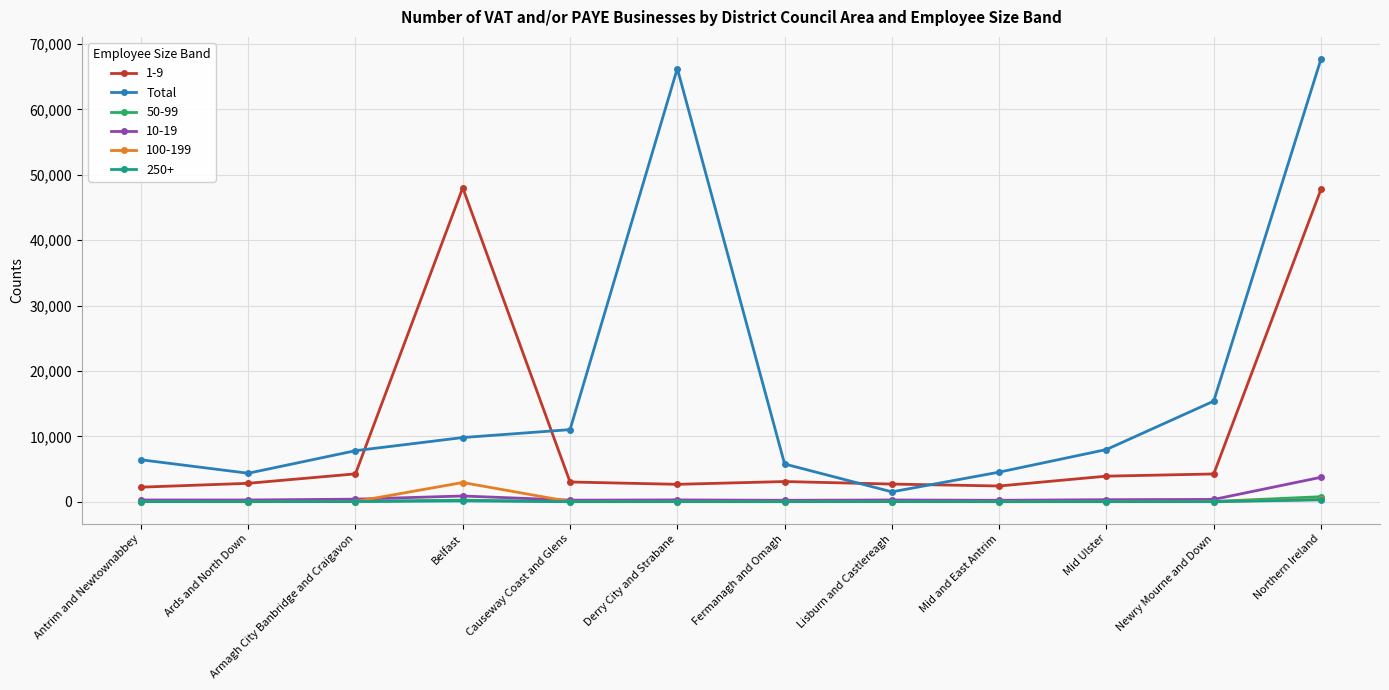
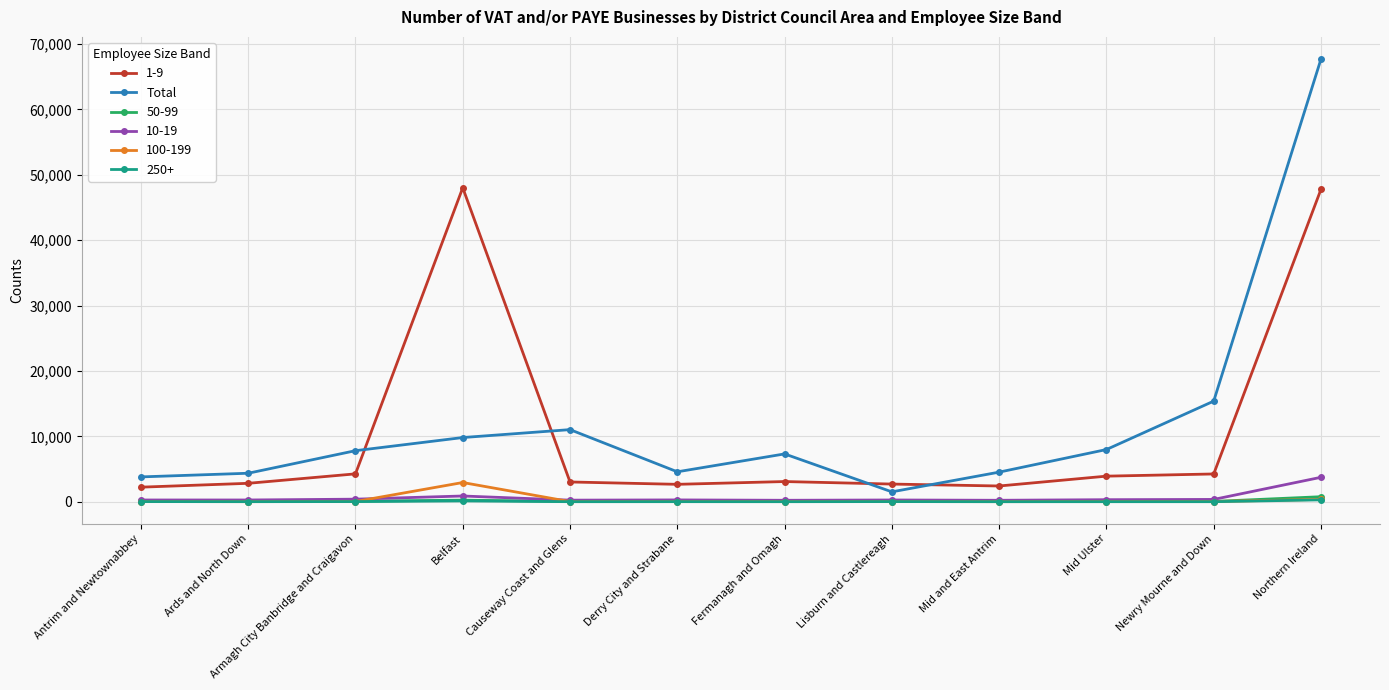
Total, Antrim and Newtownabbey: 6,000 -> 4,000
Total, Derry City and Strabane: 66,000 -> 5,000
Total, Fermanagh and Omagh: 6,000 -> 7,000
